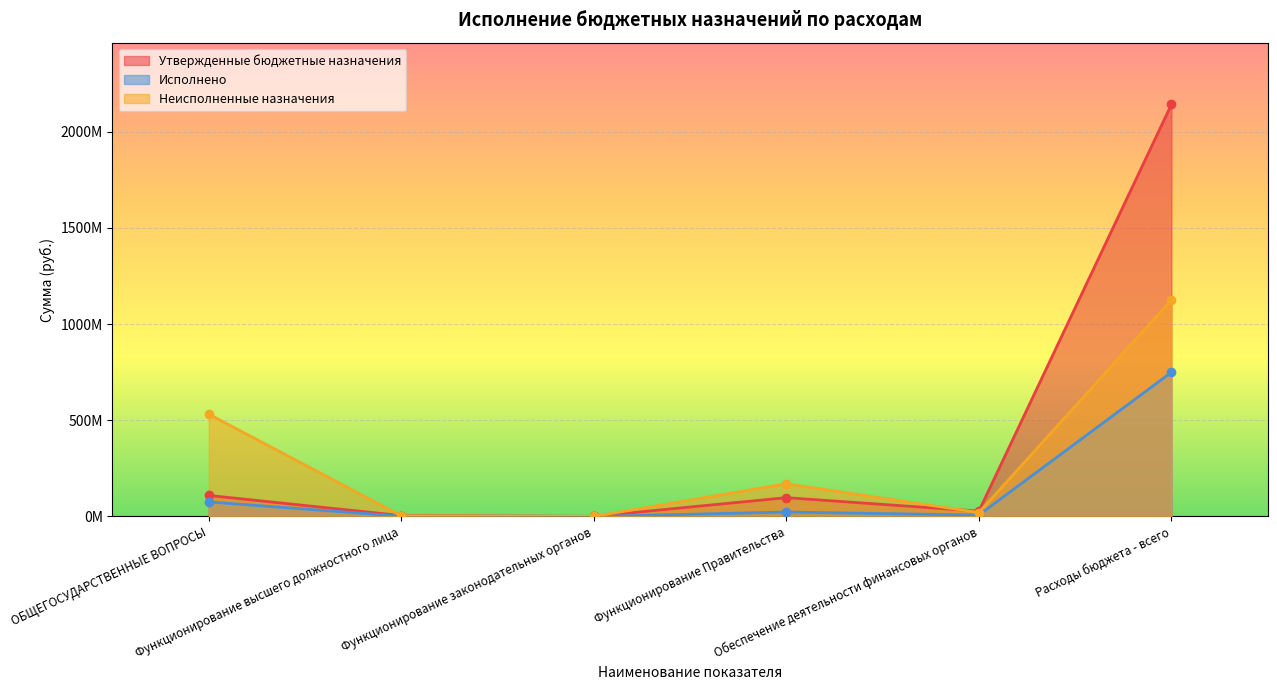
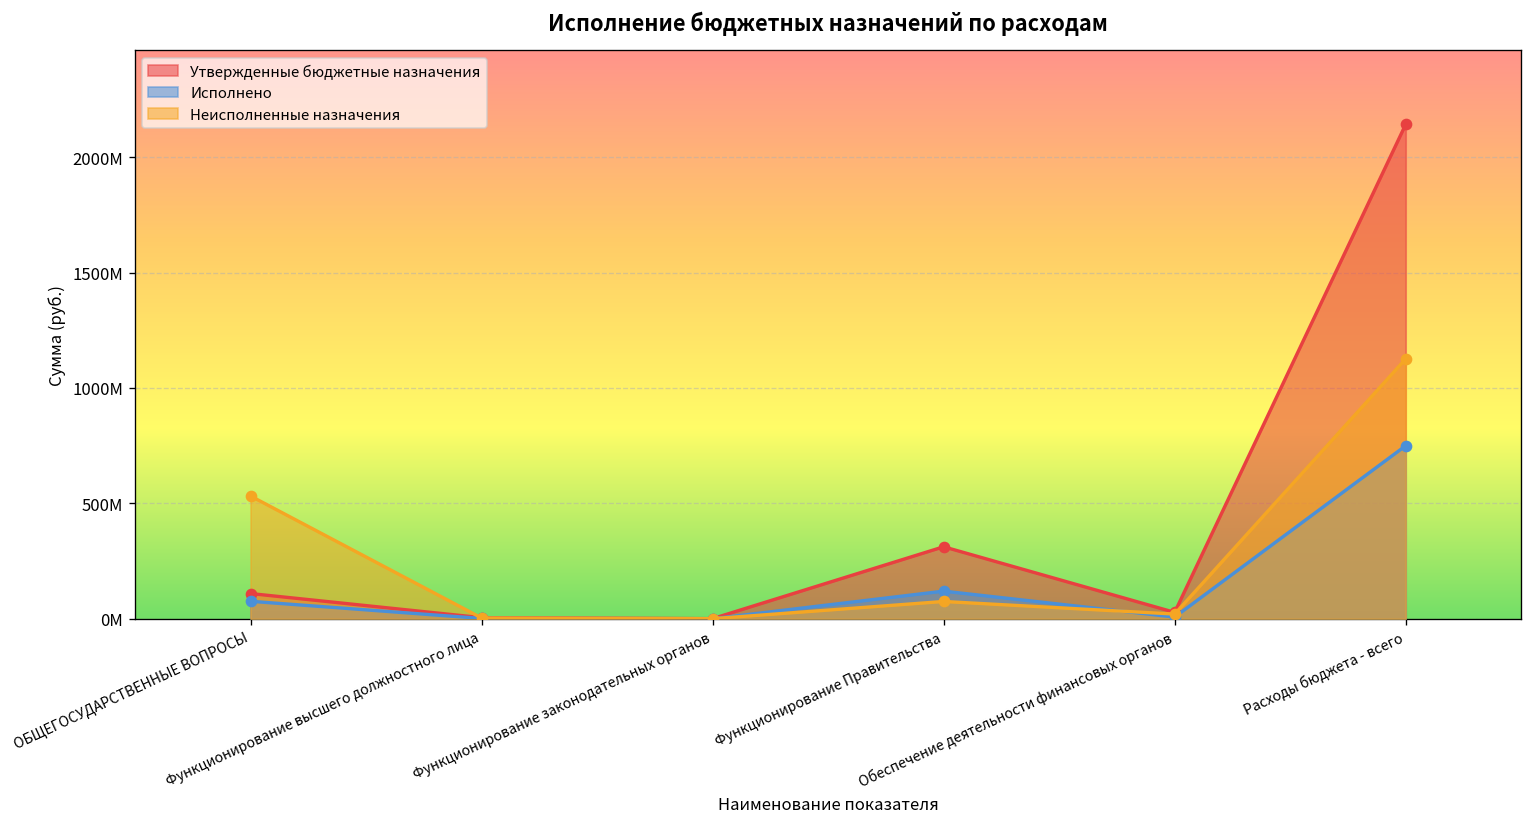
Утвержденные бюджетные назначения, Функционирование Правительства: 100000000 -> 310000000
Исполнено, Функционирование Правительства: 20000000 -> 120000000
Неисполненные назначения, Функционирование Правительства: 170000000 -> 70000000
